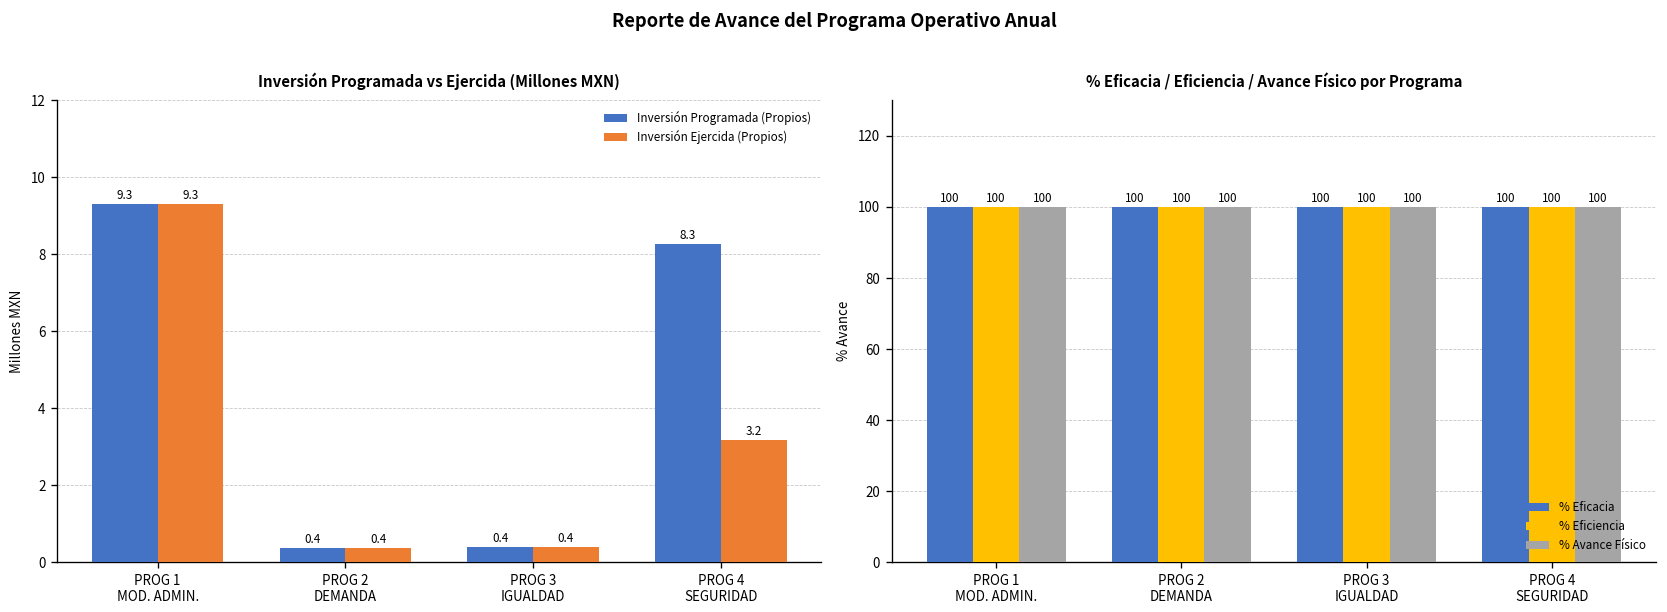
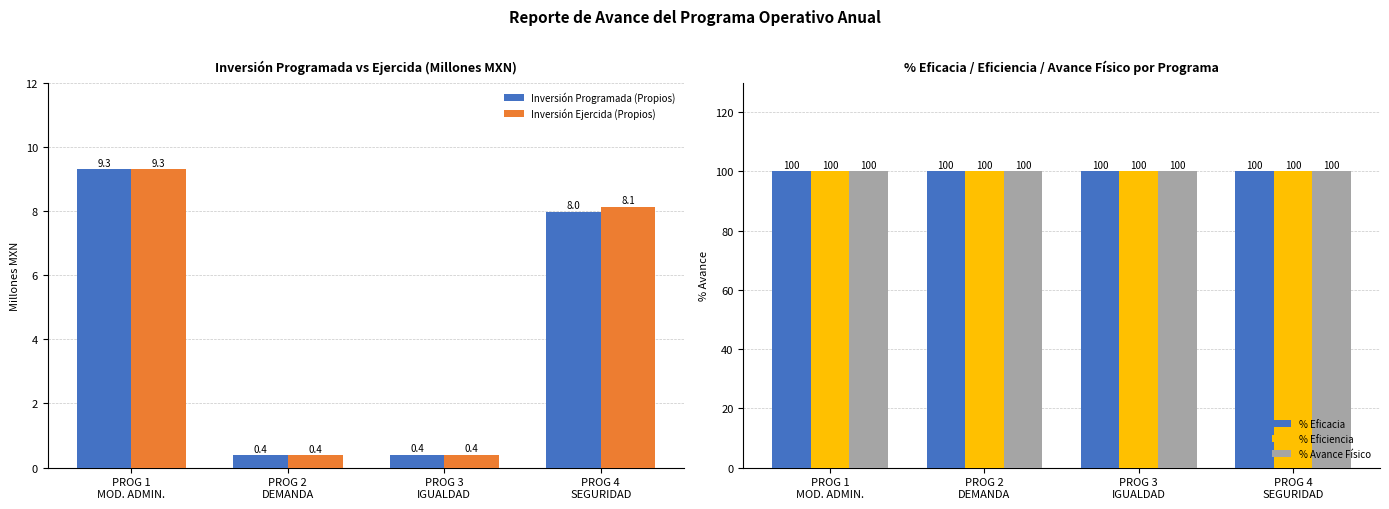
Inversión Programada vs Ejercida (Millones MXN), Inversión Programada (Propios), PROG 4 SEGURIDAD: 8.3 -> 8.0
Inversión Programada vs Ejercida (Millones MXN), Inversión Ejercida (Propios), PROG 4 SEGURIDAD: 3.2 -> 8.1
